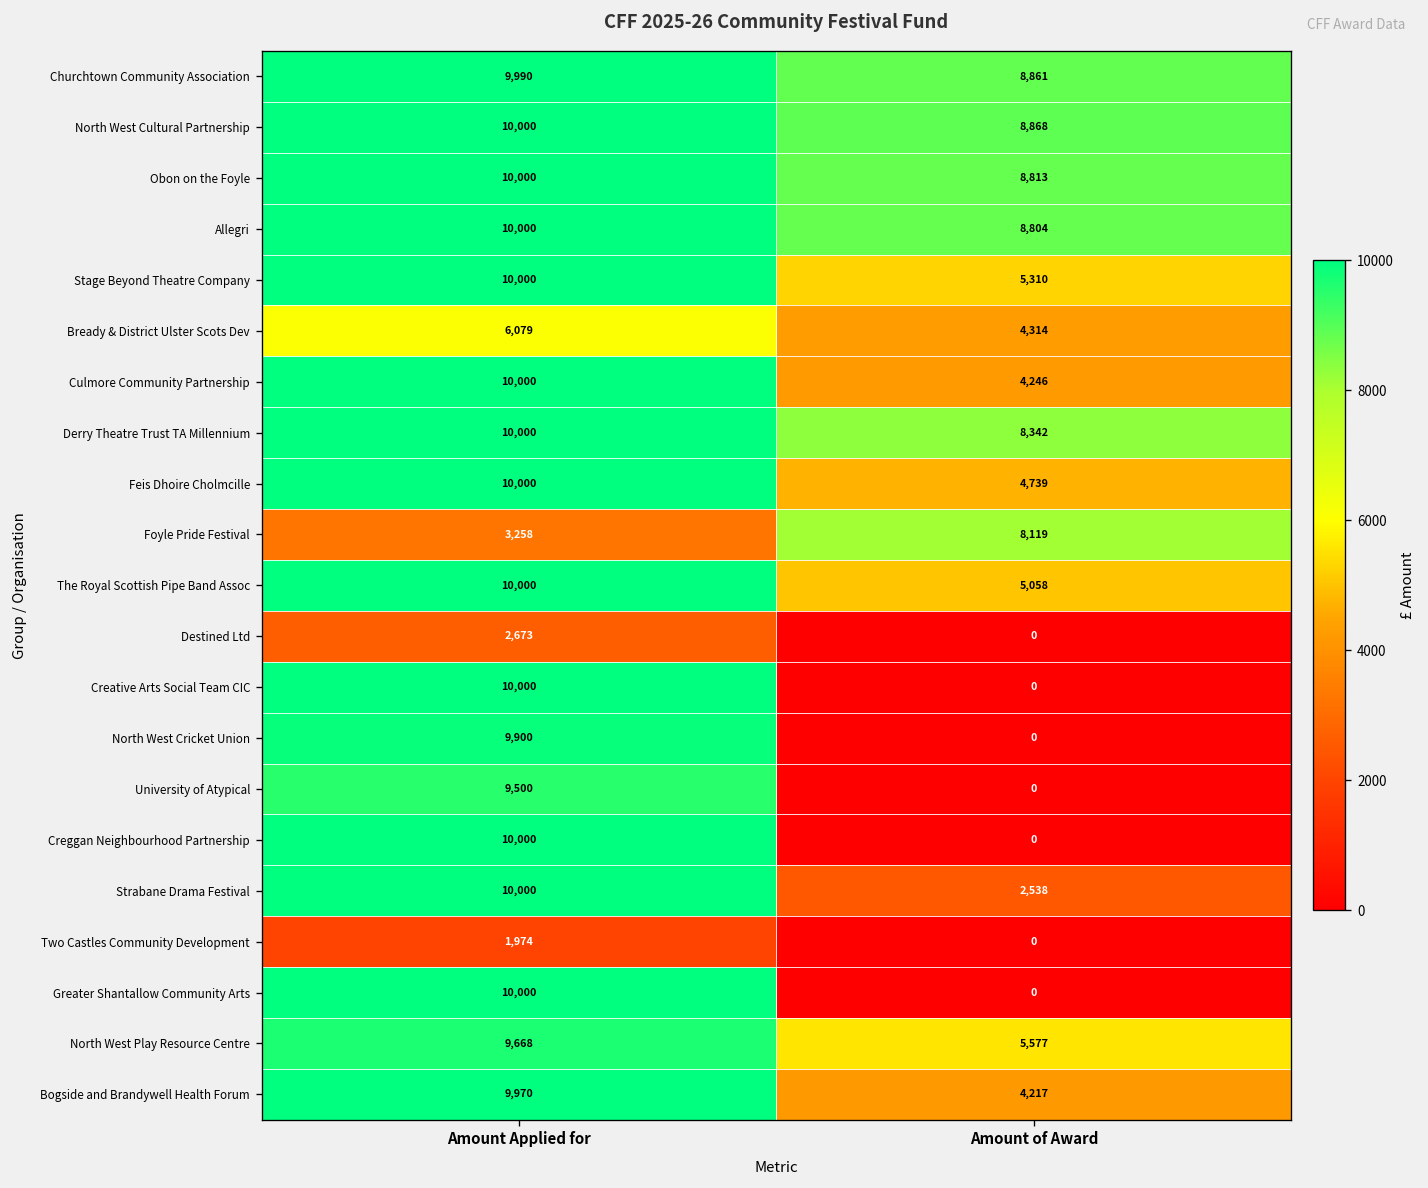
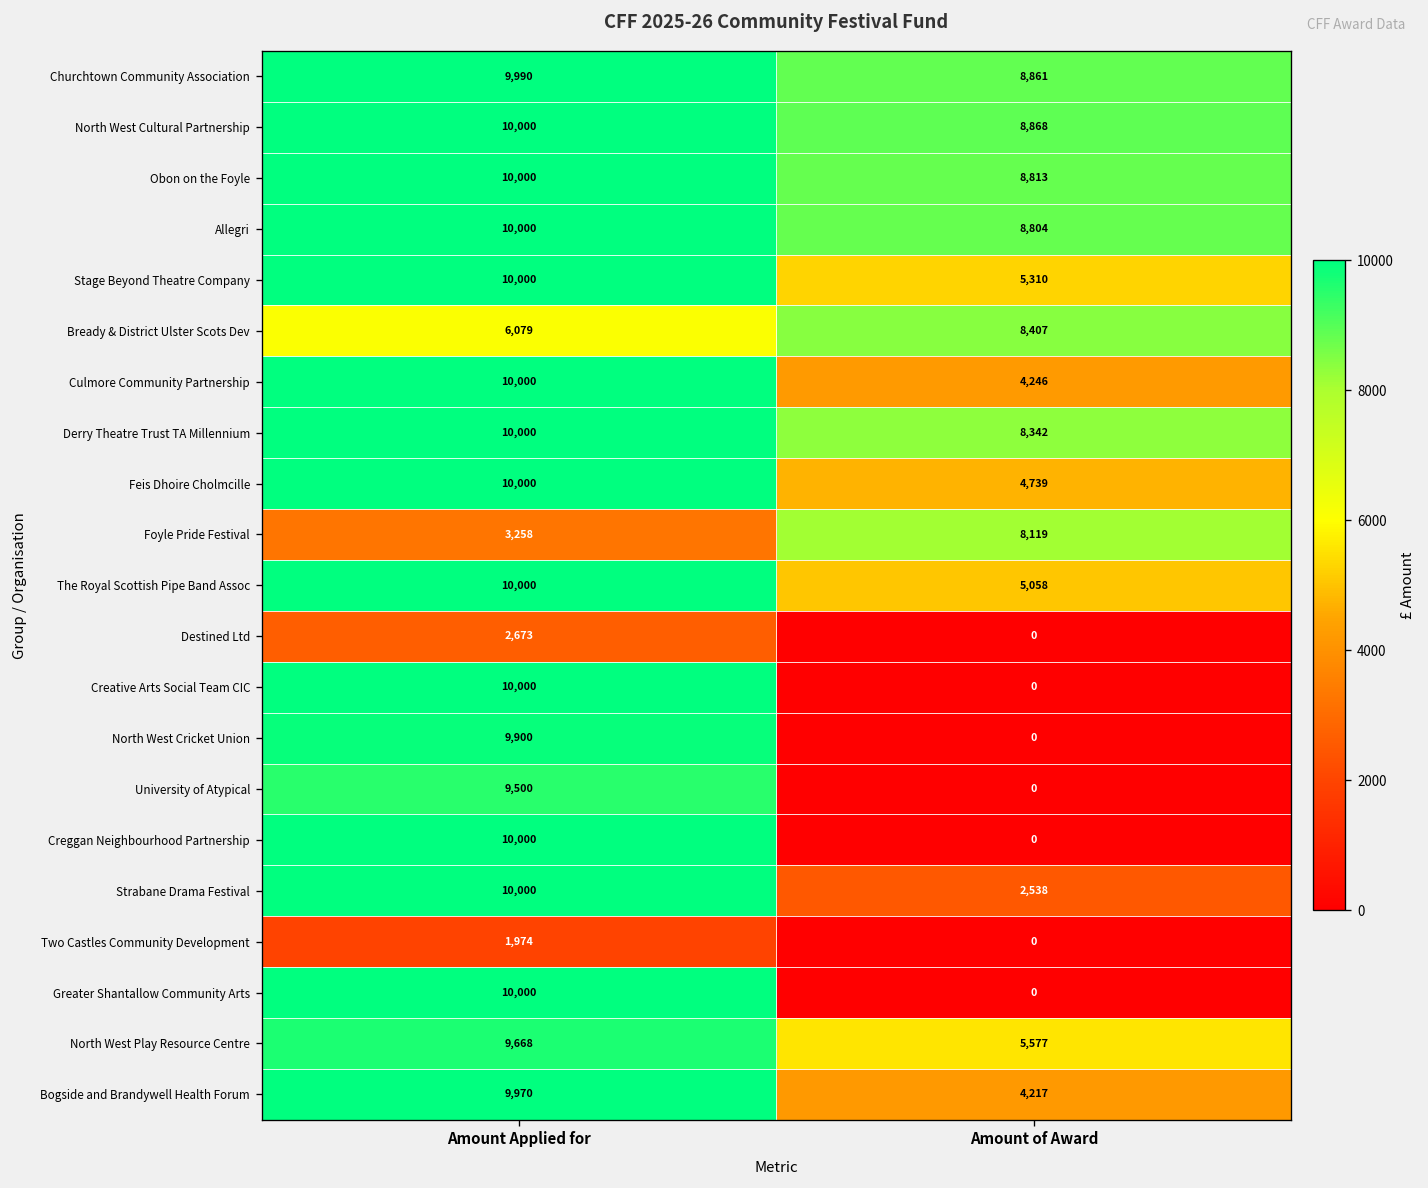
Bready & District Ulster Scots Dev, Amount of Award: 4,314 -> 8,407
